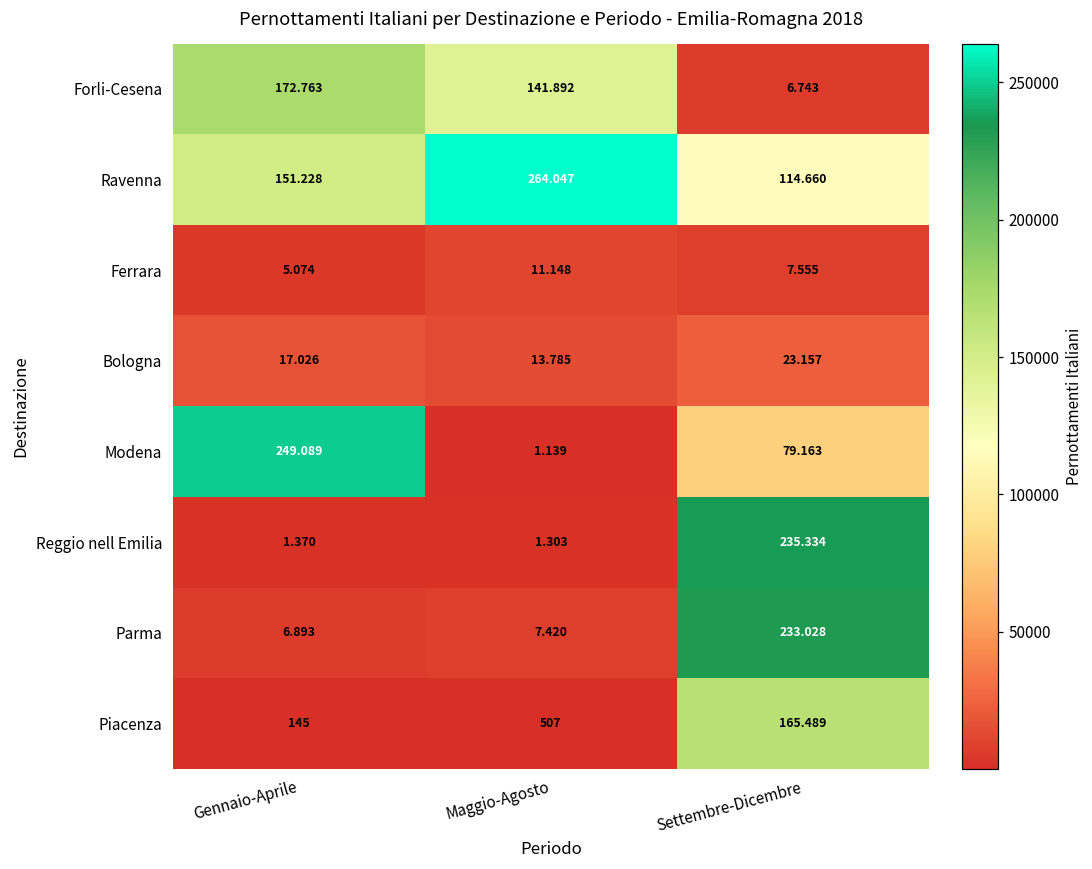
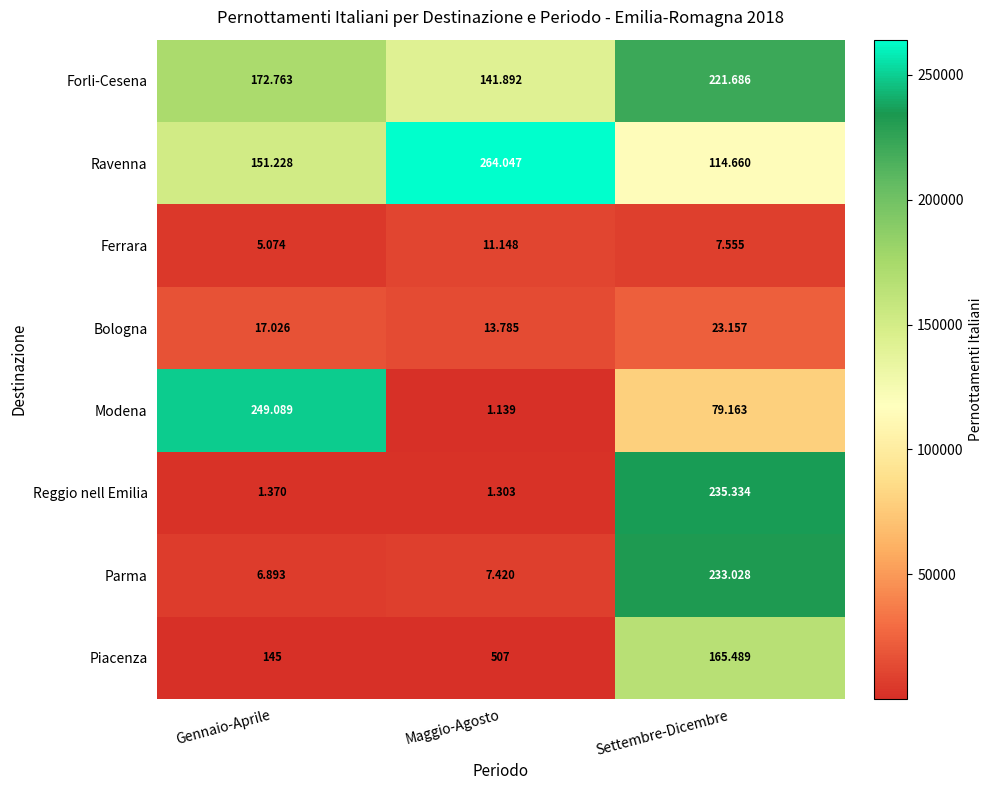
Forli-Cesena, Settembre-Dicembre: 6.743 -> 221.686
